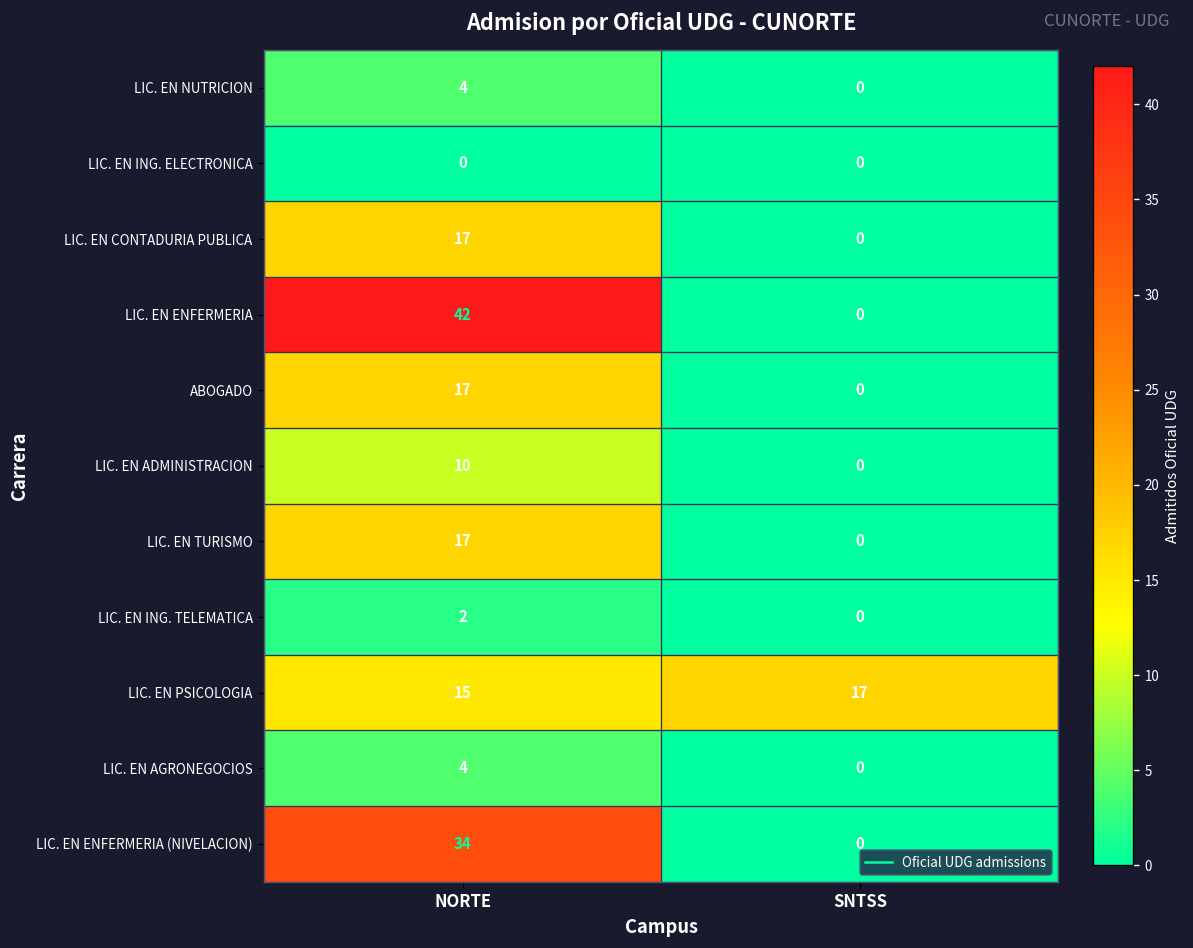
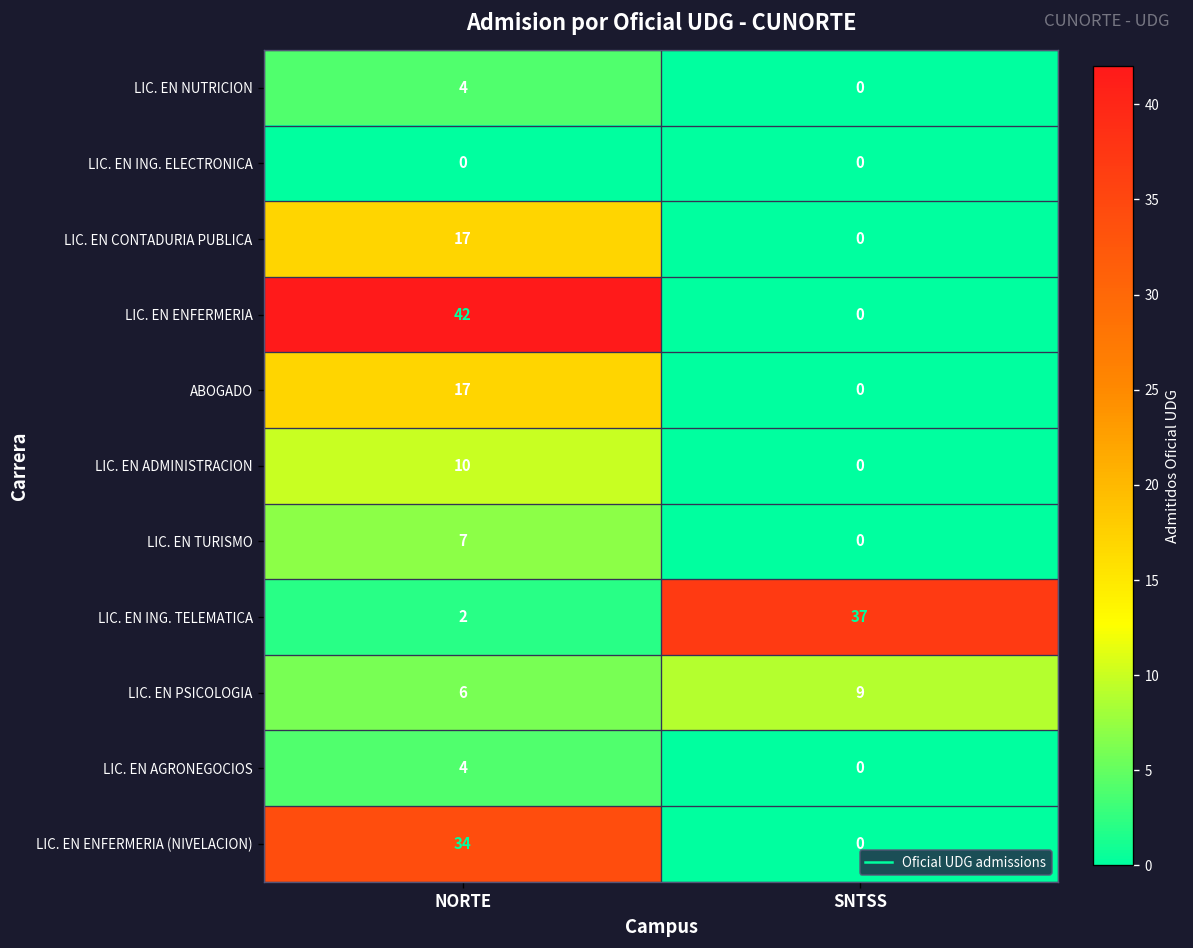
LIC. EN TURISMO, NORTE: 17 -> 7
LIC. EN ING. TELEMATICA, SNTSS: 0 -> 37
LIC. EN PSICOLOGIA, NORTE: 15 -> 6
LIC. EN PSICOLOGIA, SNTSS: 17 -> 9
